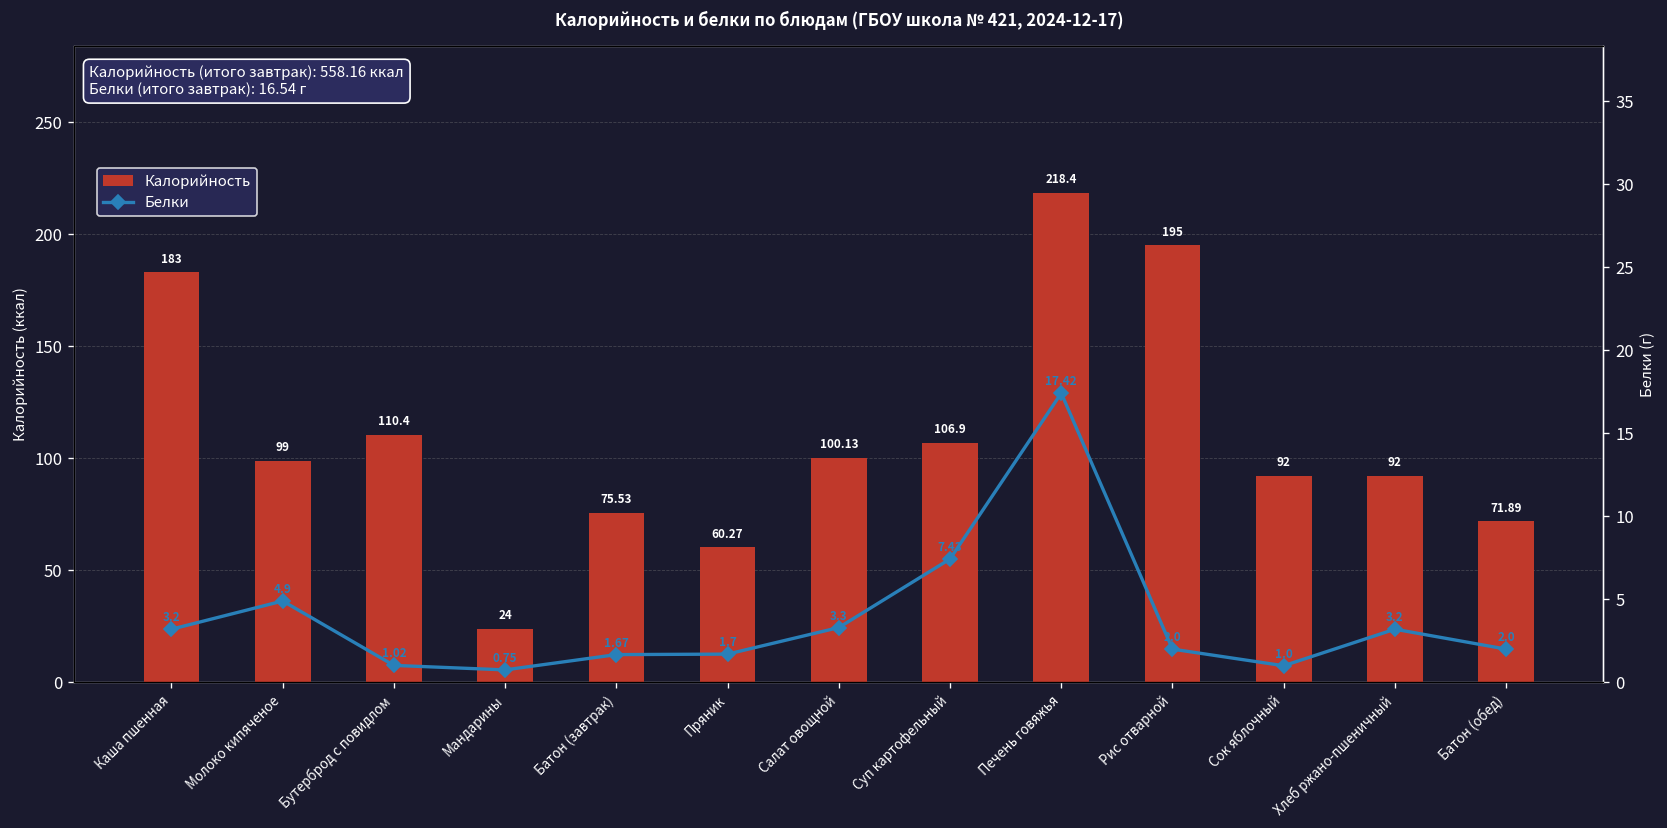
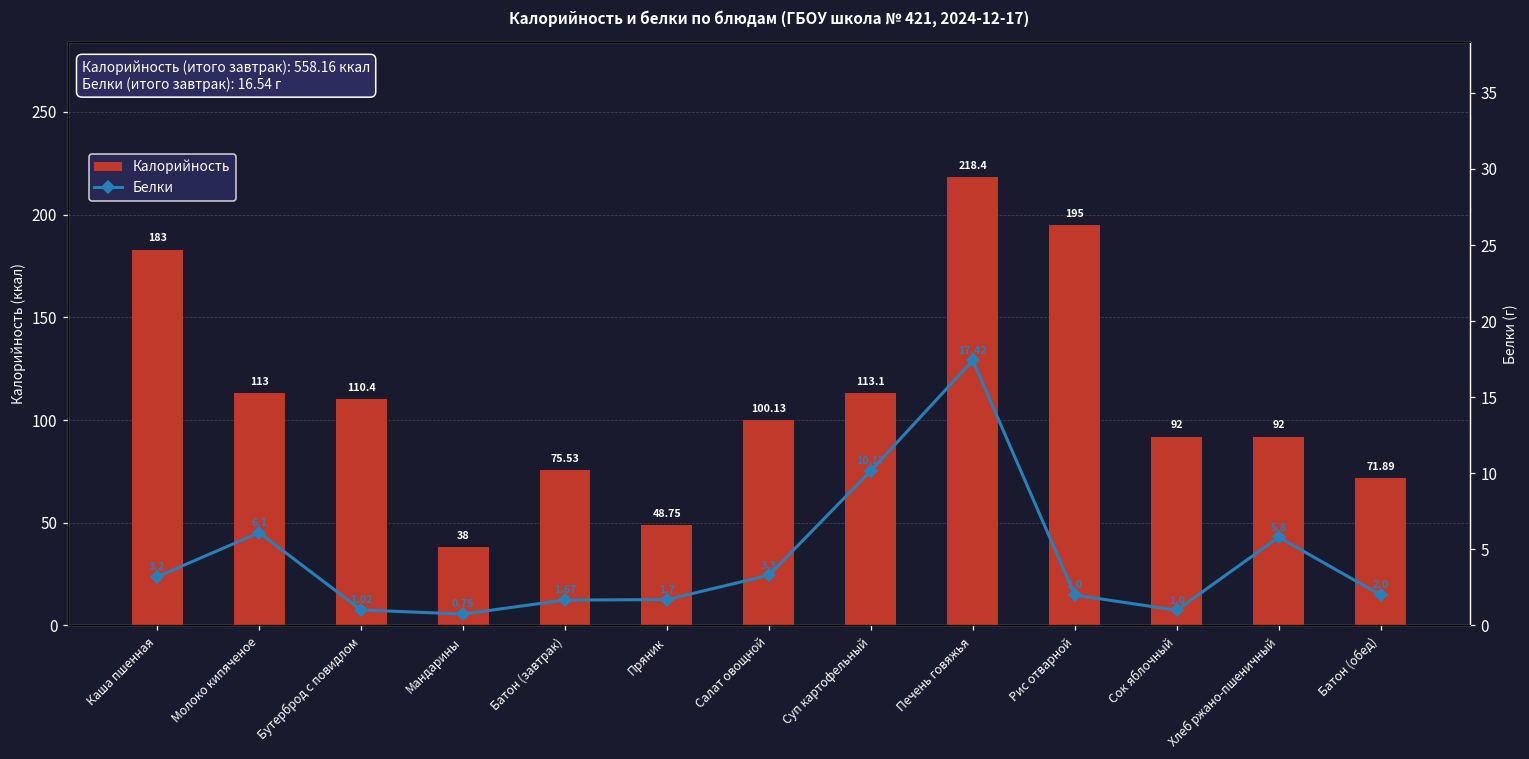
Калорийность, Молоко кипяченое: 99 -> 113
Калорийность, Мандарины: 24 -> 38
Калорийность, Пряник: 60.27 -> 48.75
Калорийность, Суп картофельный: 106.9 -> 113.1
Белки, Молоко кипяченое: 4.9 -> 6.1
Белки, Суп картофельный: 7.43 -> 10.17
Белки, Хлеб ржано-пшеничный: 3.2 -> 5.8
